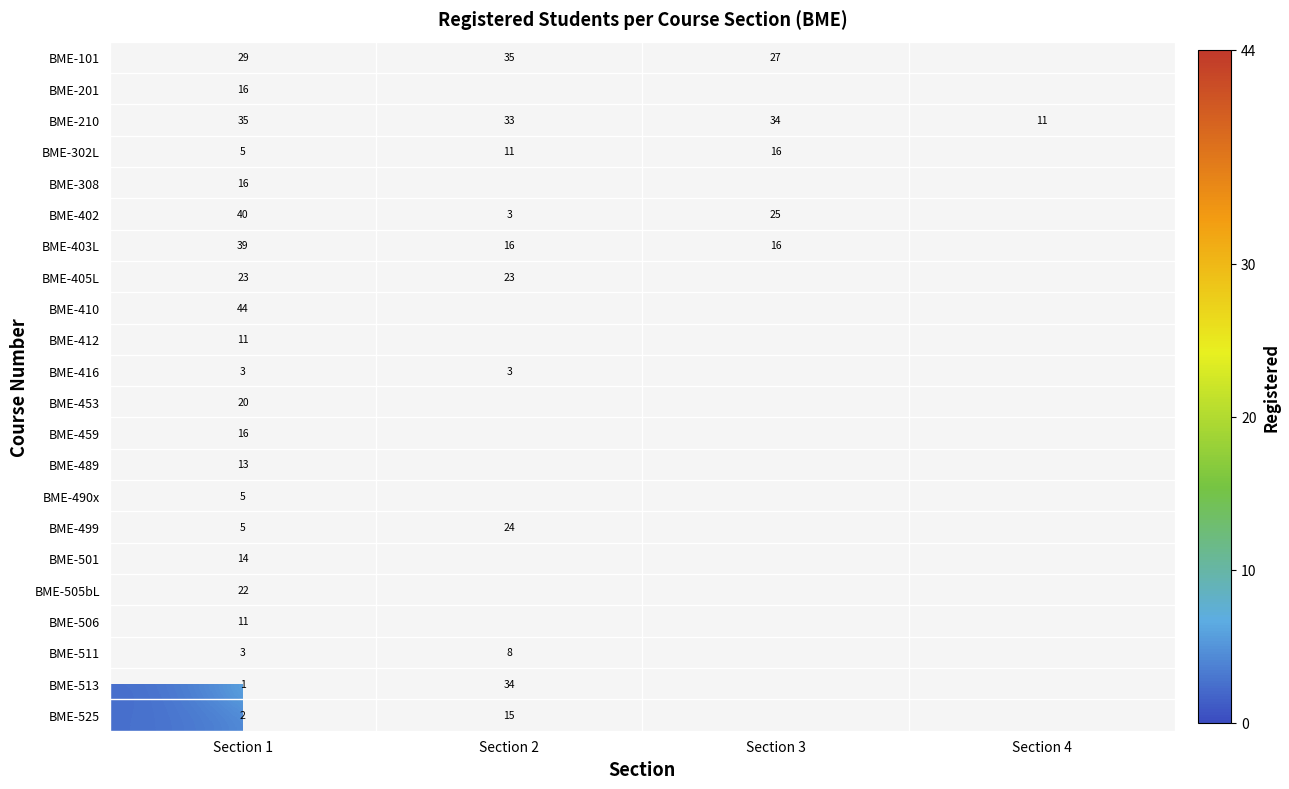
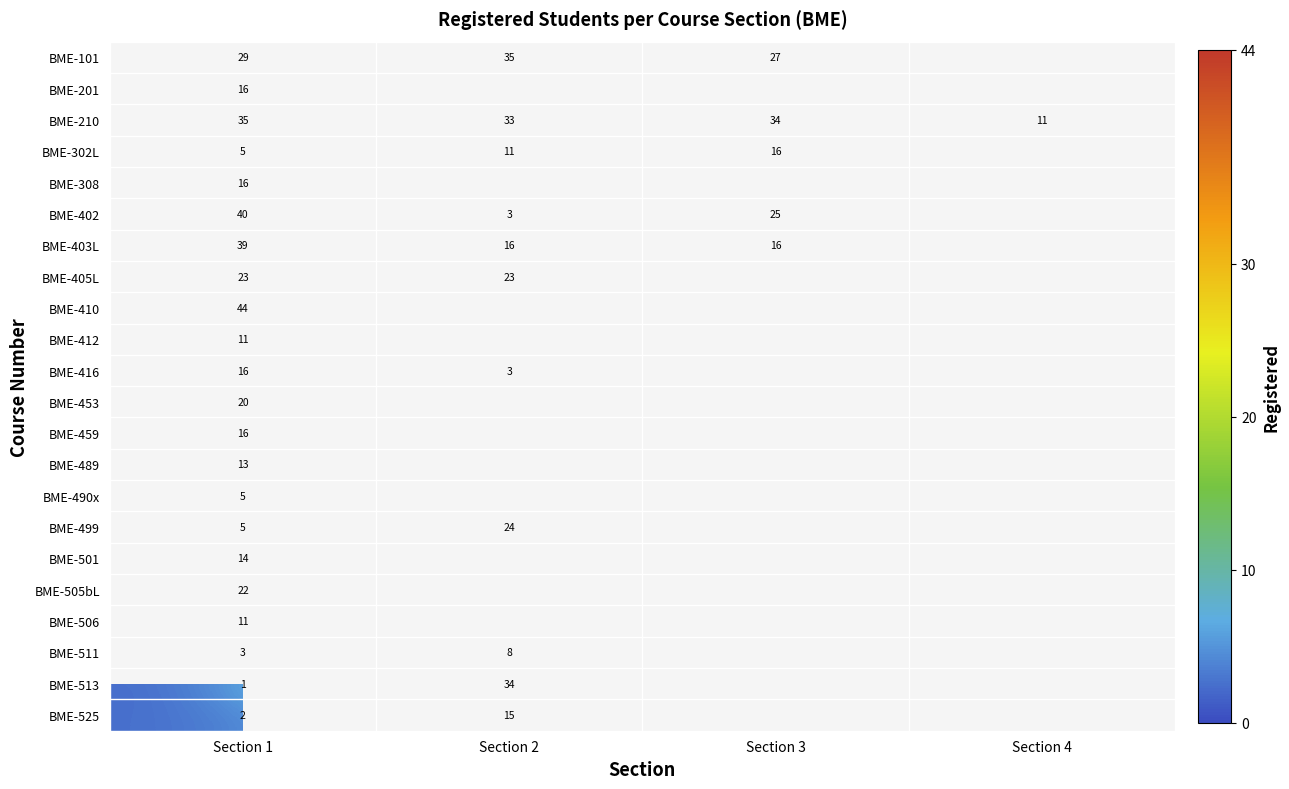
BME-416, Section 1: 3 -> 16
